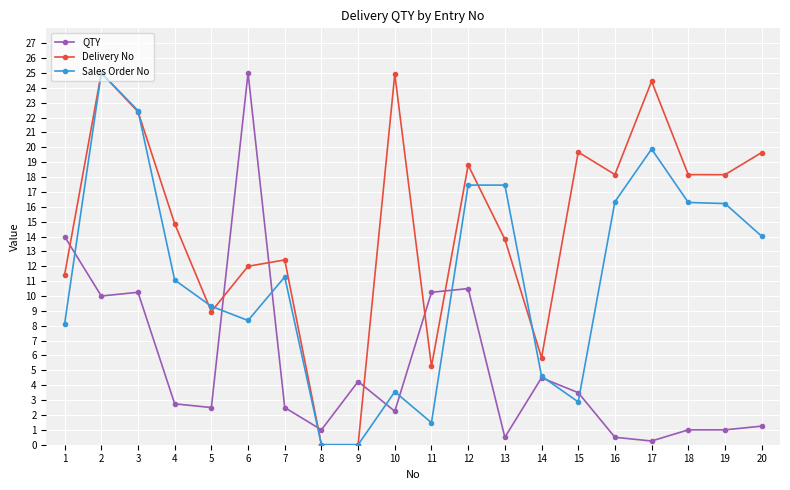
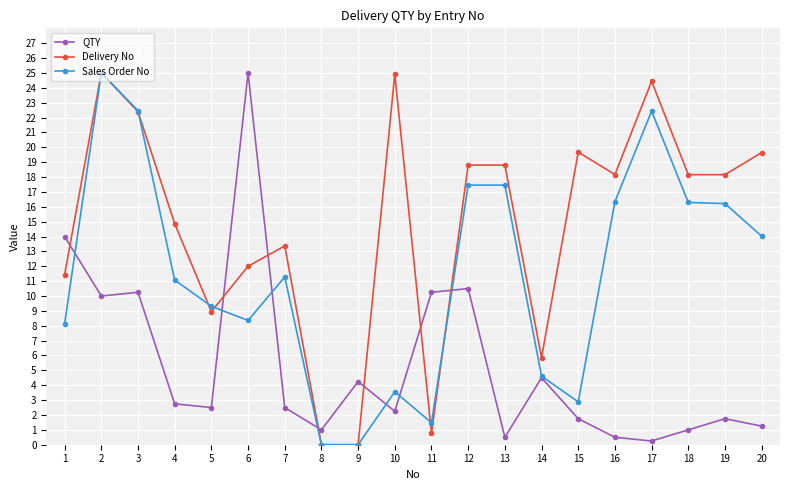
Delivery No, 7: 12.4 -> 13.4
Delivery No, 11: 5.3 -> 0.8
Delivery No, 13: 13.8 -> 18.8
QTY, 15: 3.5 -> 1.8
Sales Order No, 17: 19.9 -> 22.4
QTY, 19: 1.0 -> 1.8
